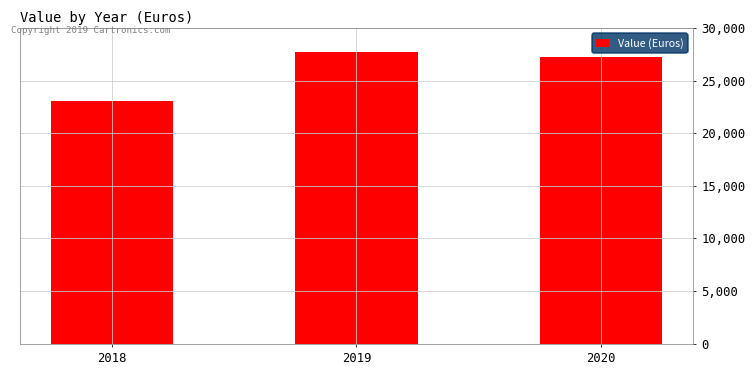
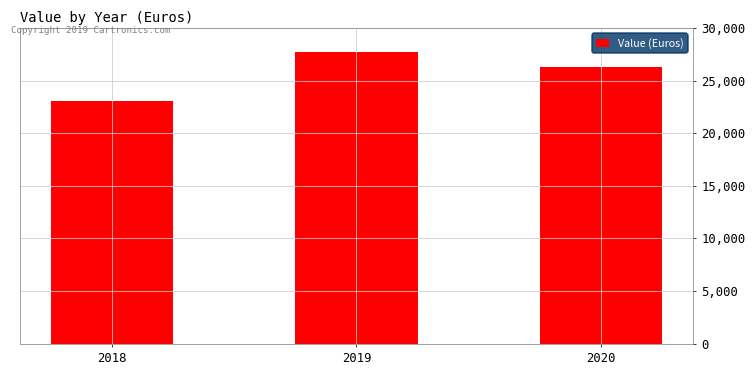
2020: 27,000 -> 26,000
